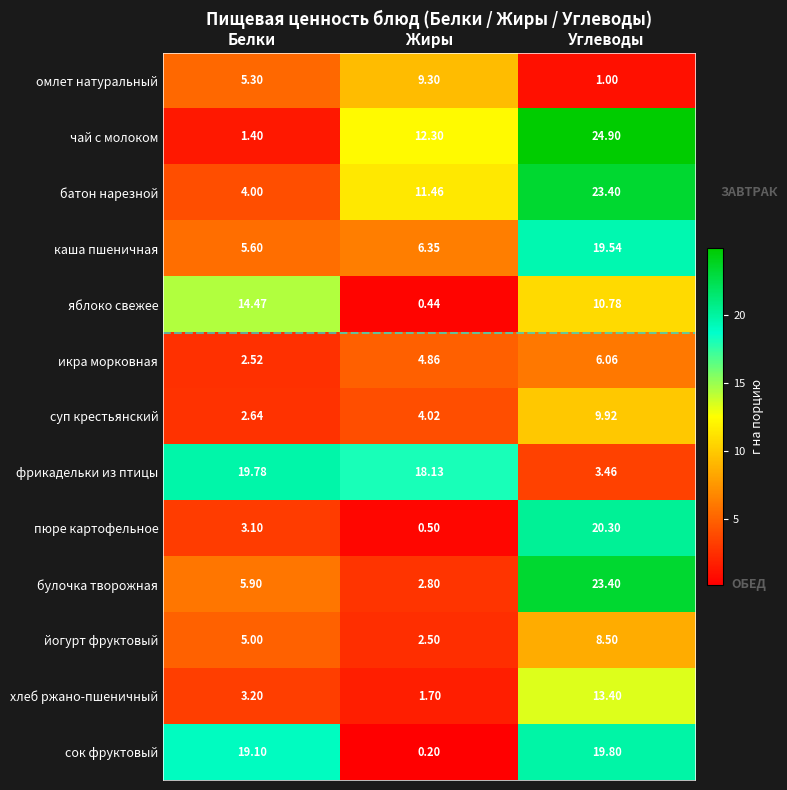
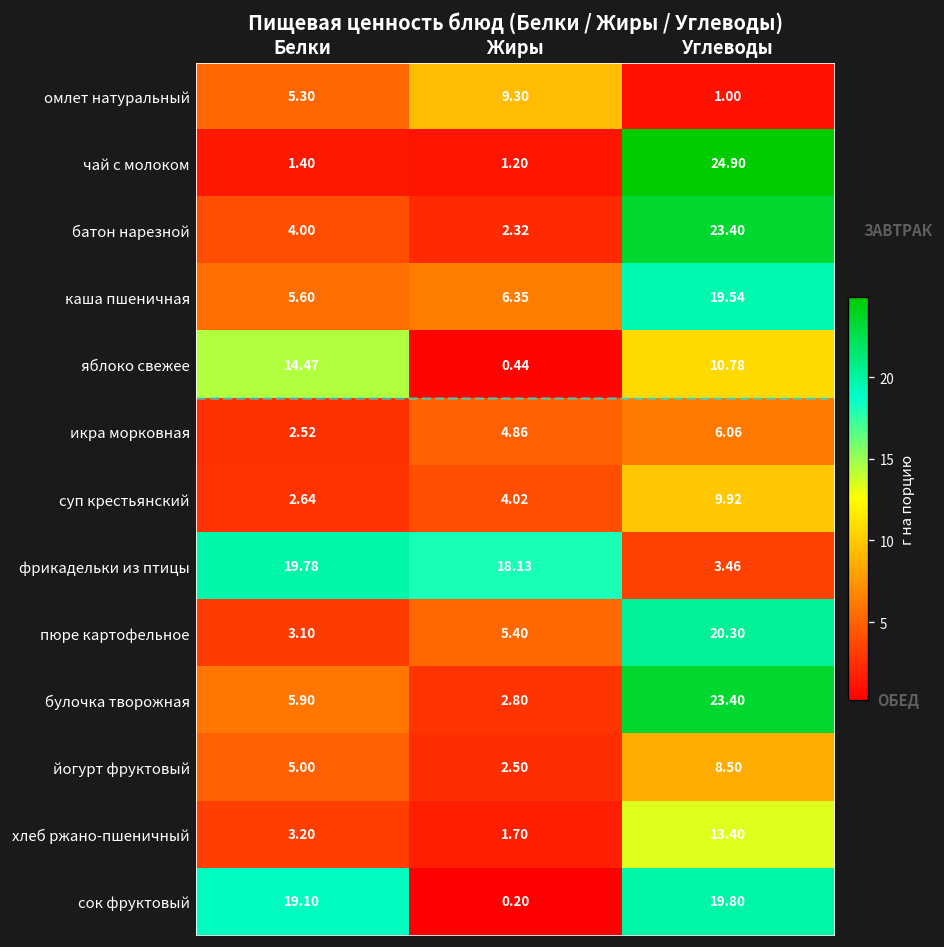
чай с молоком, Жиры: 12.30 -> 1.20
батон нарезной, Жиры: 11.46 -> 2.32
пюре картофельное, Жиры: 0.50 -> 5.40
